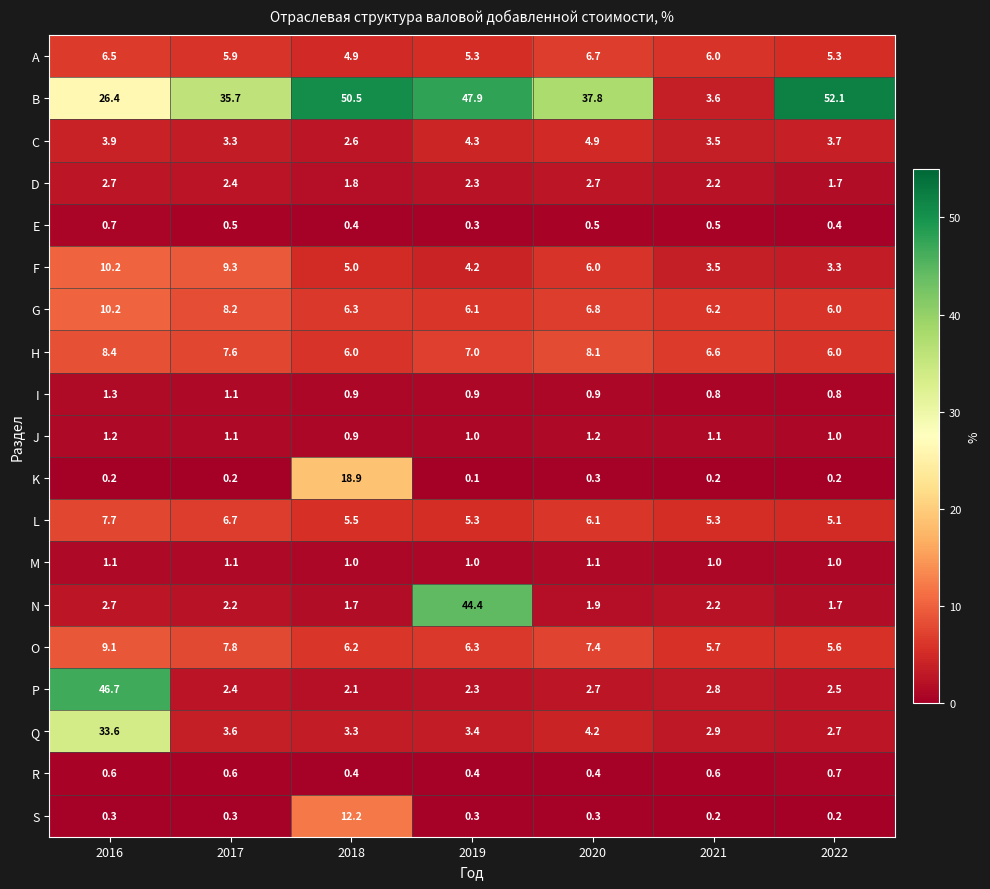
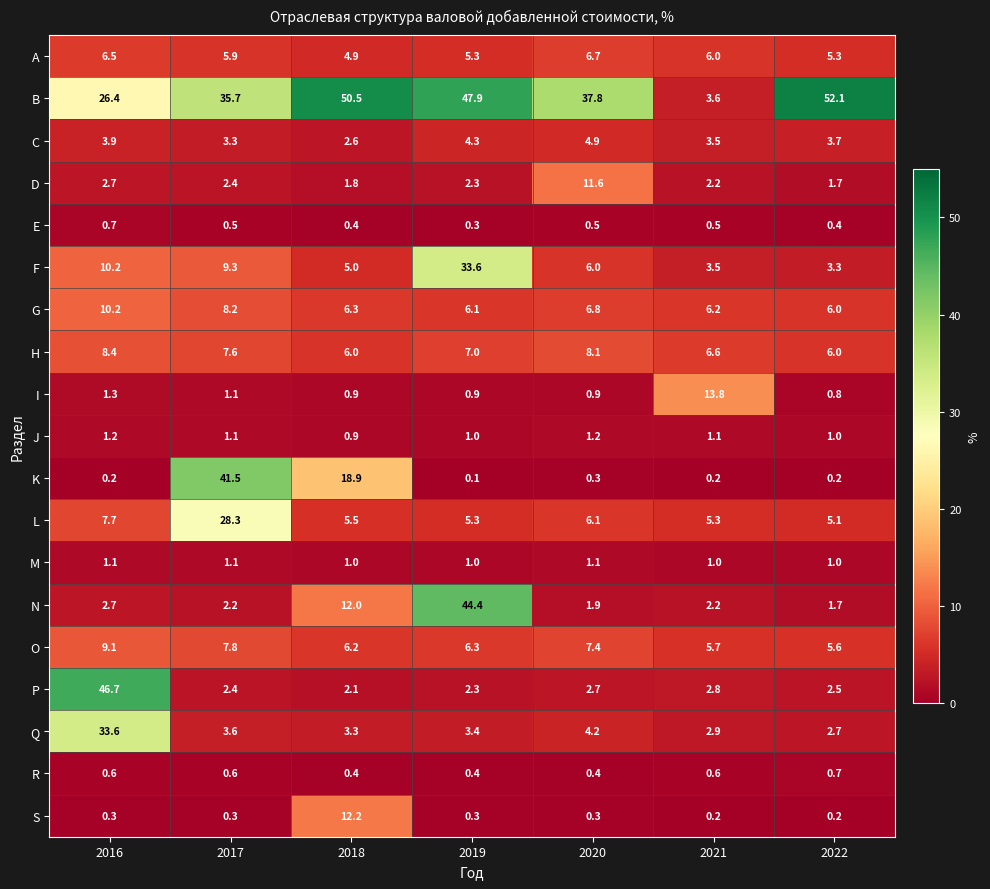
D, 2020: 2.7 -> 11.6
F, 2019: 4.2 -> 33.6
I, 2021: 0.8 -> 13.8
K, 2017: 0.2 -> 41.5
L, 2017: 6.7 -> 28.3
N, 2018: 1.7 -> 12.0
